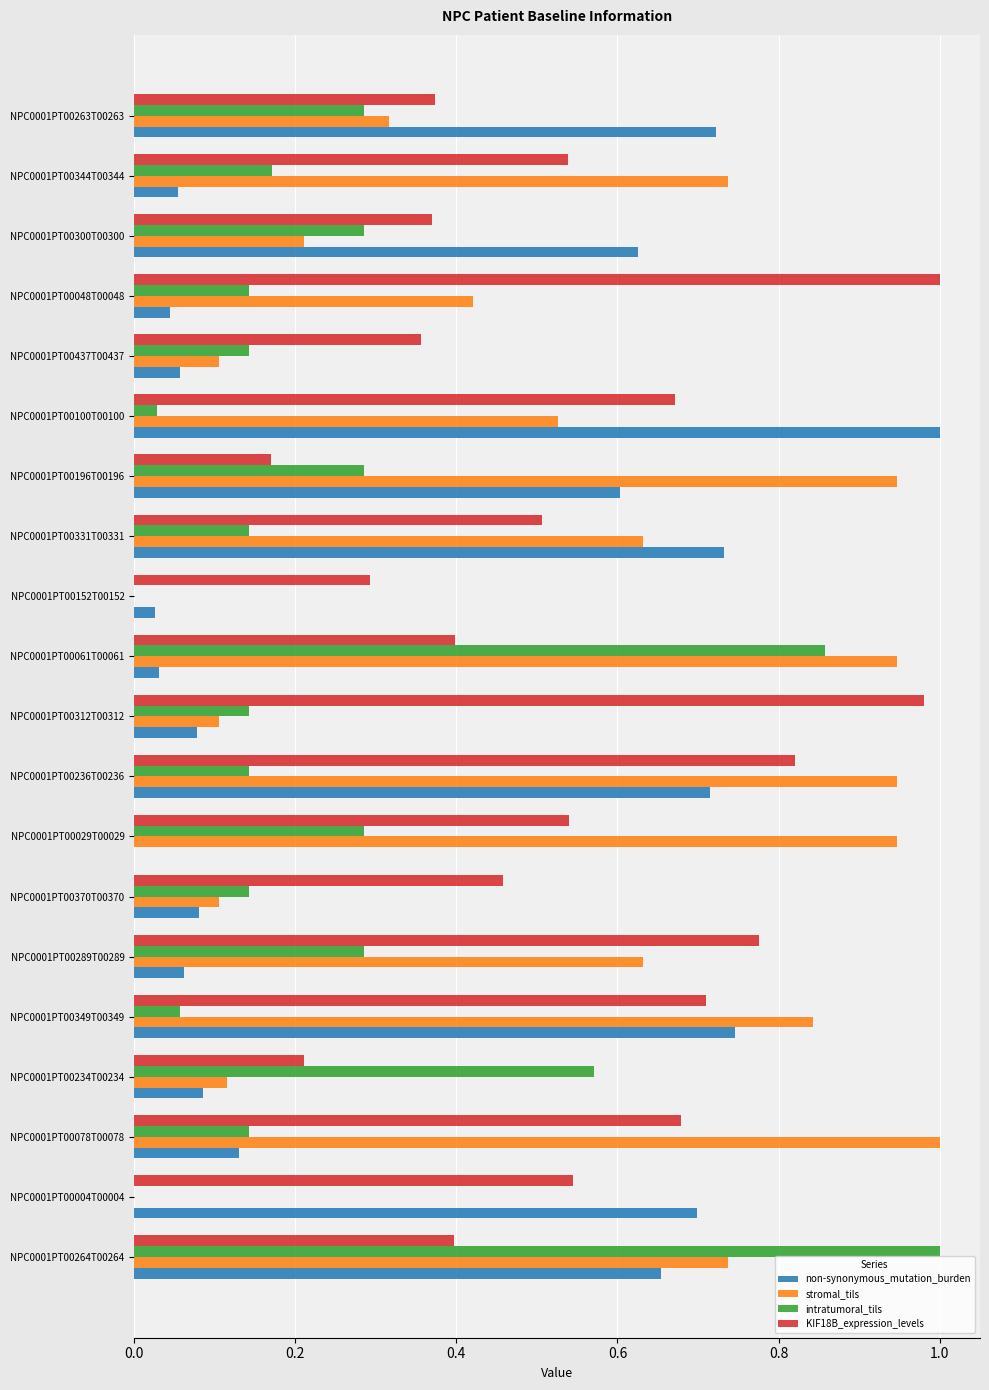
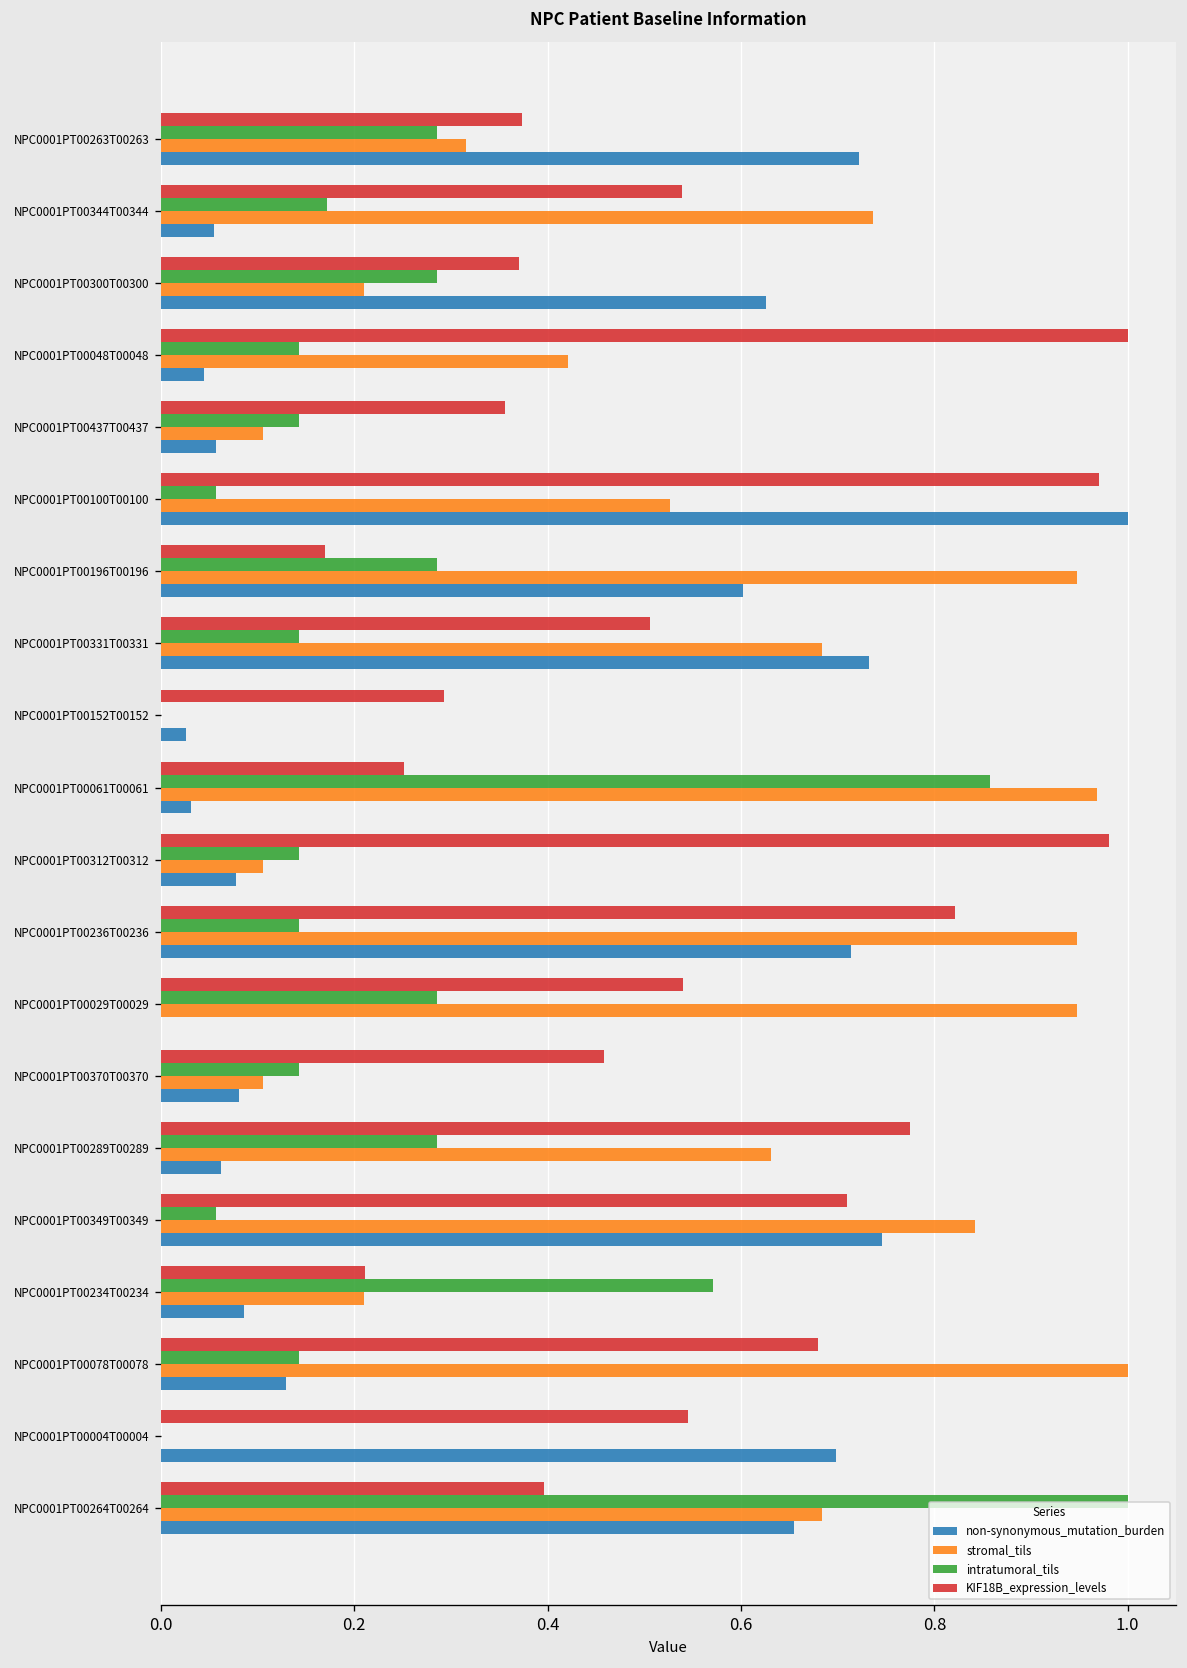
KIF18B_expression_levels, NPC0001PT00100T00100: 0.67 -> 0.97
intratumoral_tils, NPC0001PT00100T00100: 0.03 -> 0.06
stromal_tils, NPC0001PT00331T00331: 0.63 -> 0.68
KIF18B_expression_levels, NPC0001PT00061T00061: 0.40 -> 0.25
stromal_tils, NPC0001PT00061T00061: 0.95 -> 0.97
stromal_tils, NPC0001PT00234T00234: 0.12 -> 0.21
stromal_tils, NPC0001PT00264T00264: 0.74 -> 0.68
